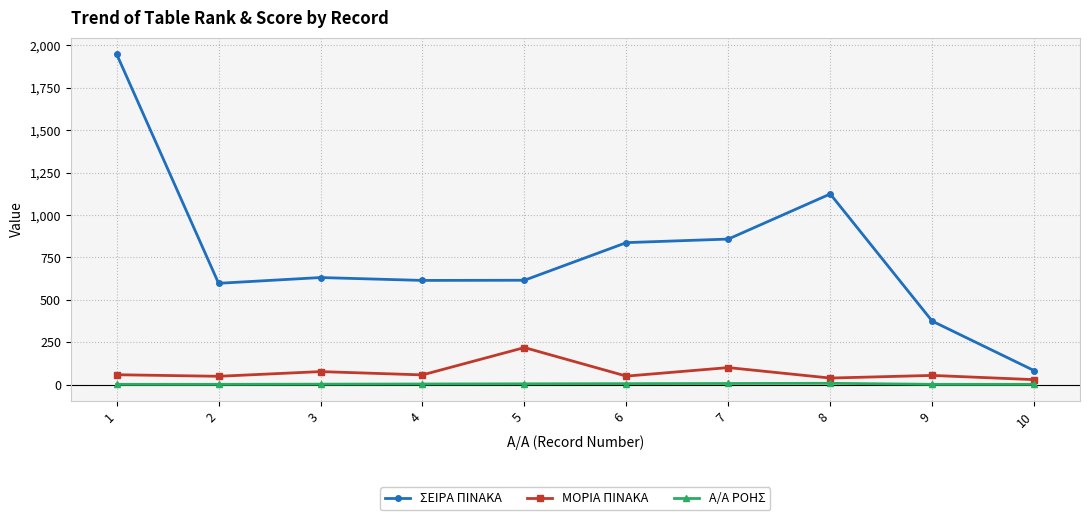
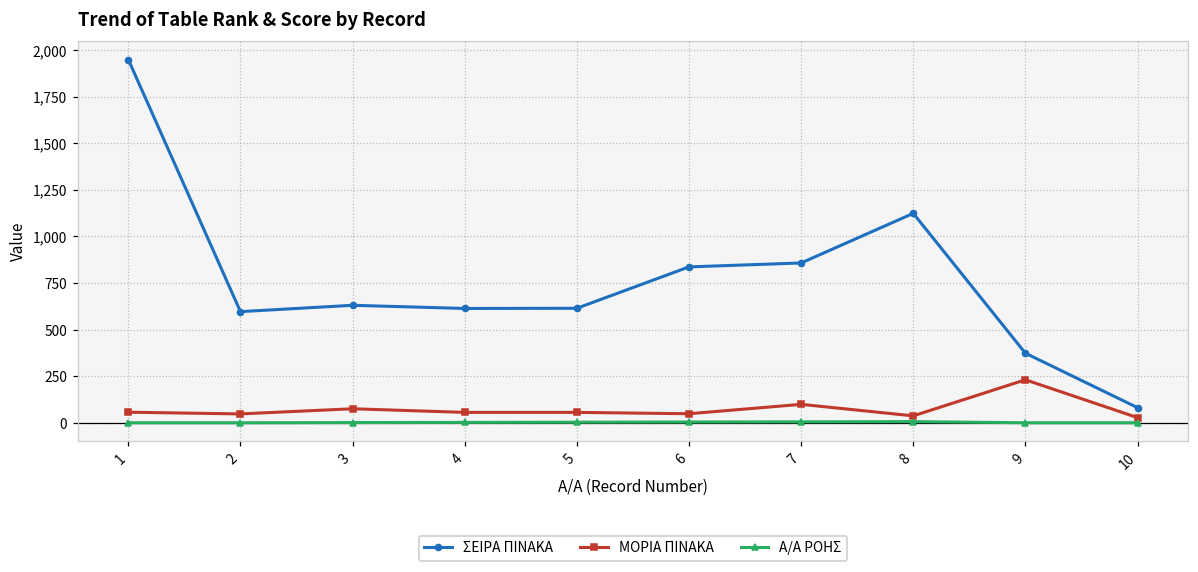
ΜΟΡΙΑ ΠΙΝΑΚΑ, 5: 220 -> 60
ΜΟΡΙΑ ΠΙΝΑΚΑ, 9: 50 -> 230
